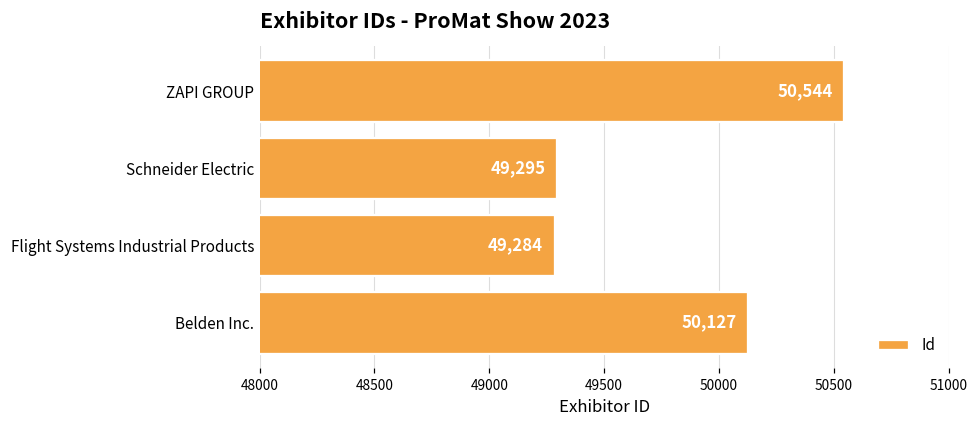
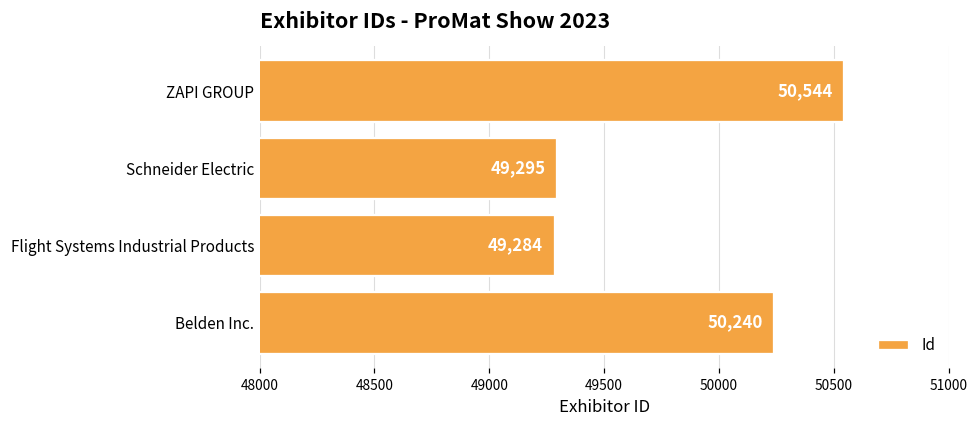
Belden Inc.: 50,127 -> 50,240
